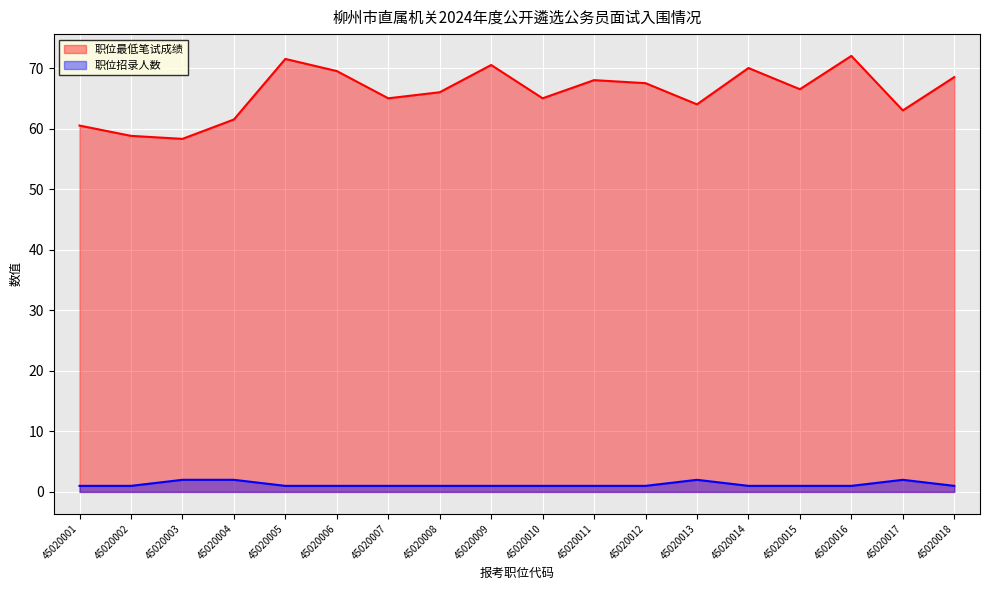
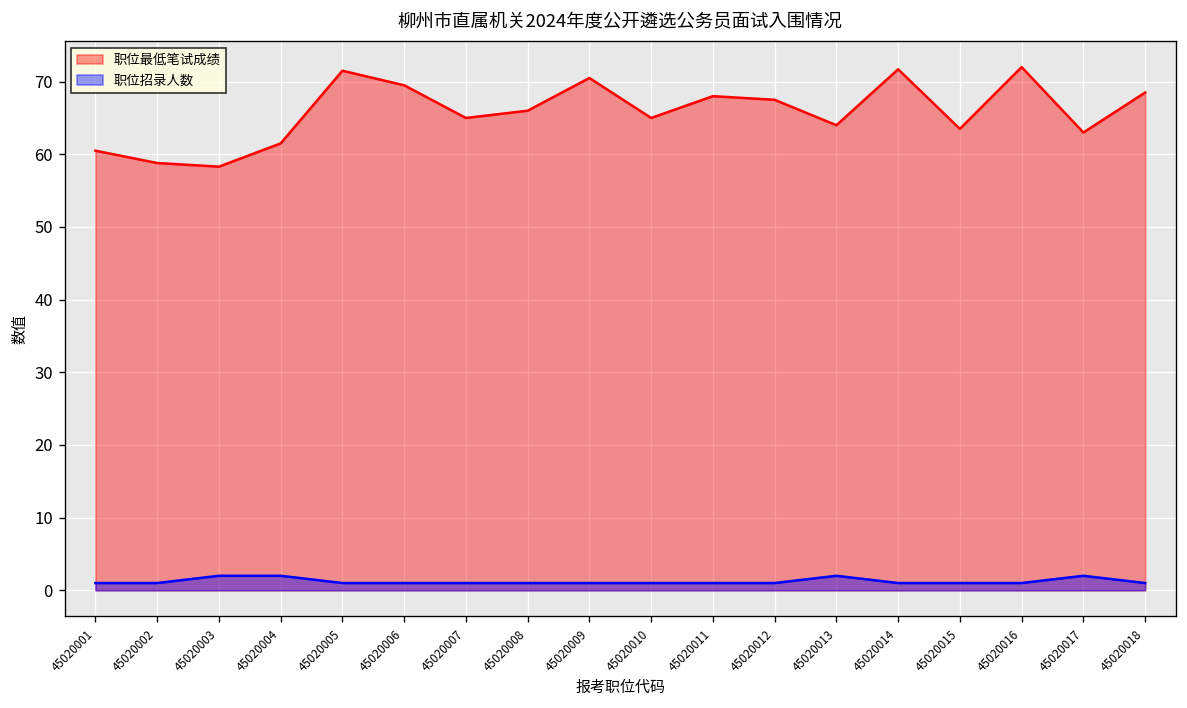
职位最低笔试成绩, 45020014: 70 -> 72
职位最低笔试成绩, 45020015: 67 -> 64
